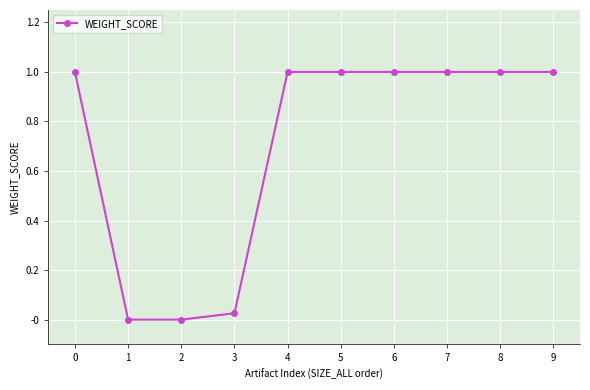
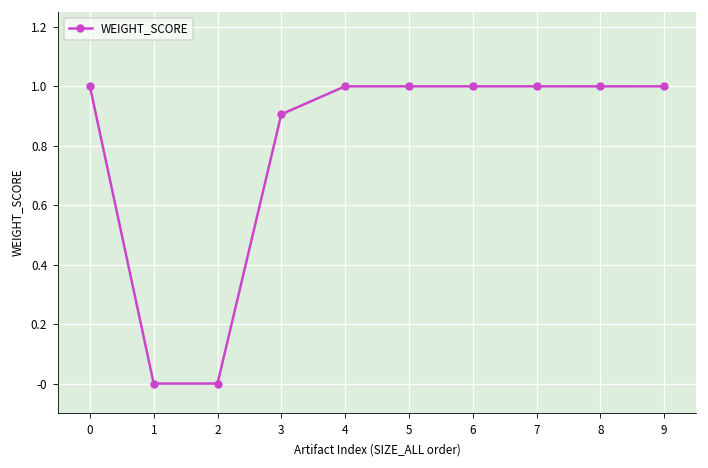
3: 0.03 -> 0.91
